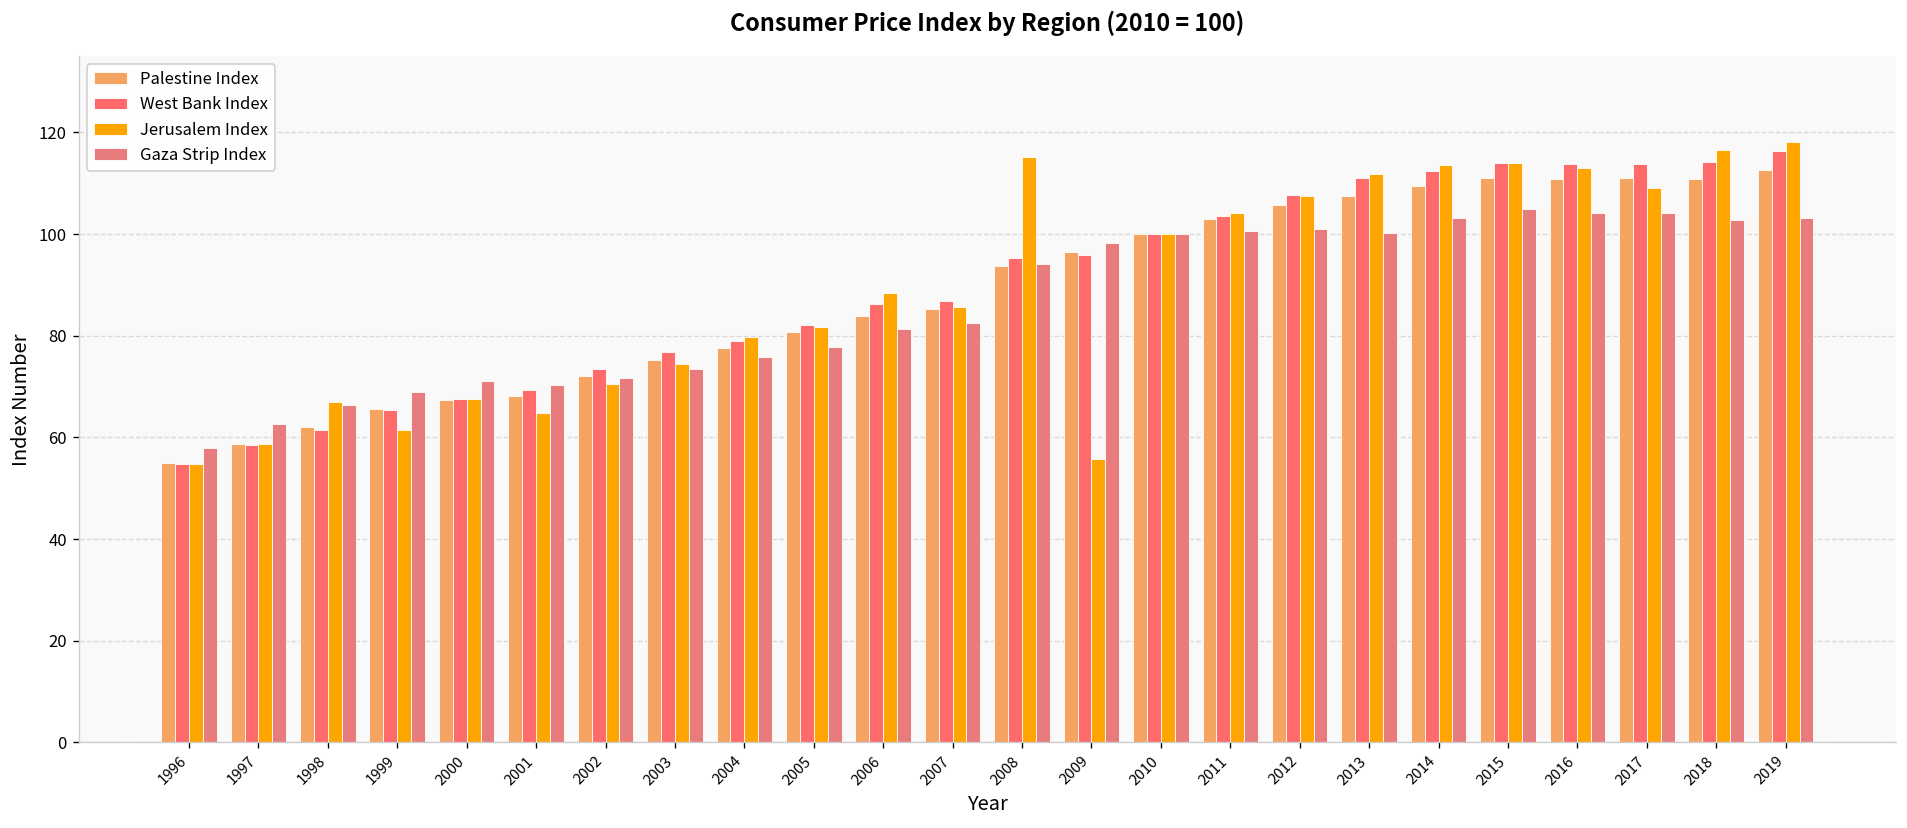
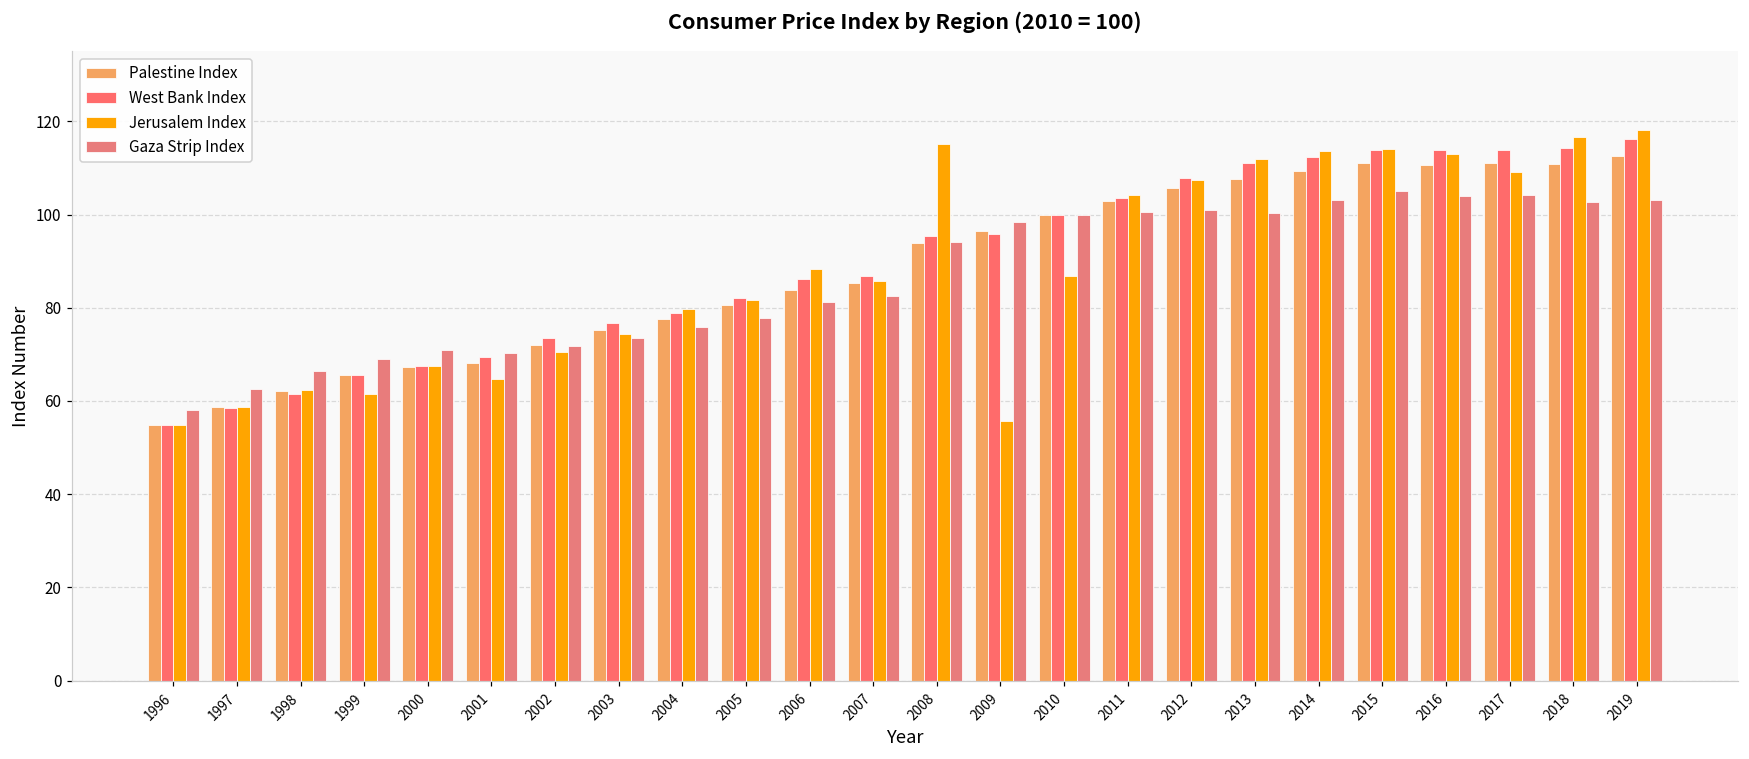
Jerusalem Index, 1998: 67 -> 62
Jerusalem Index, 2010: 100 -> 87
